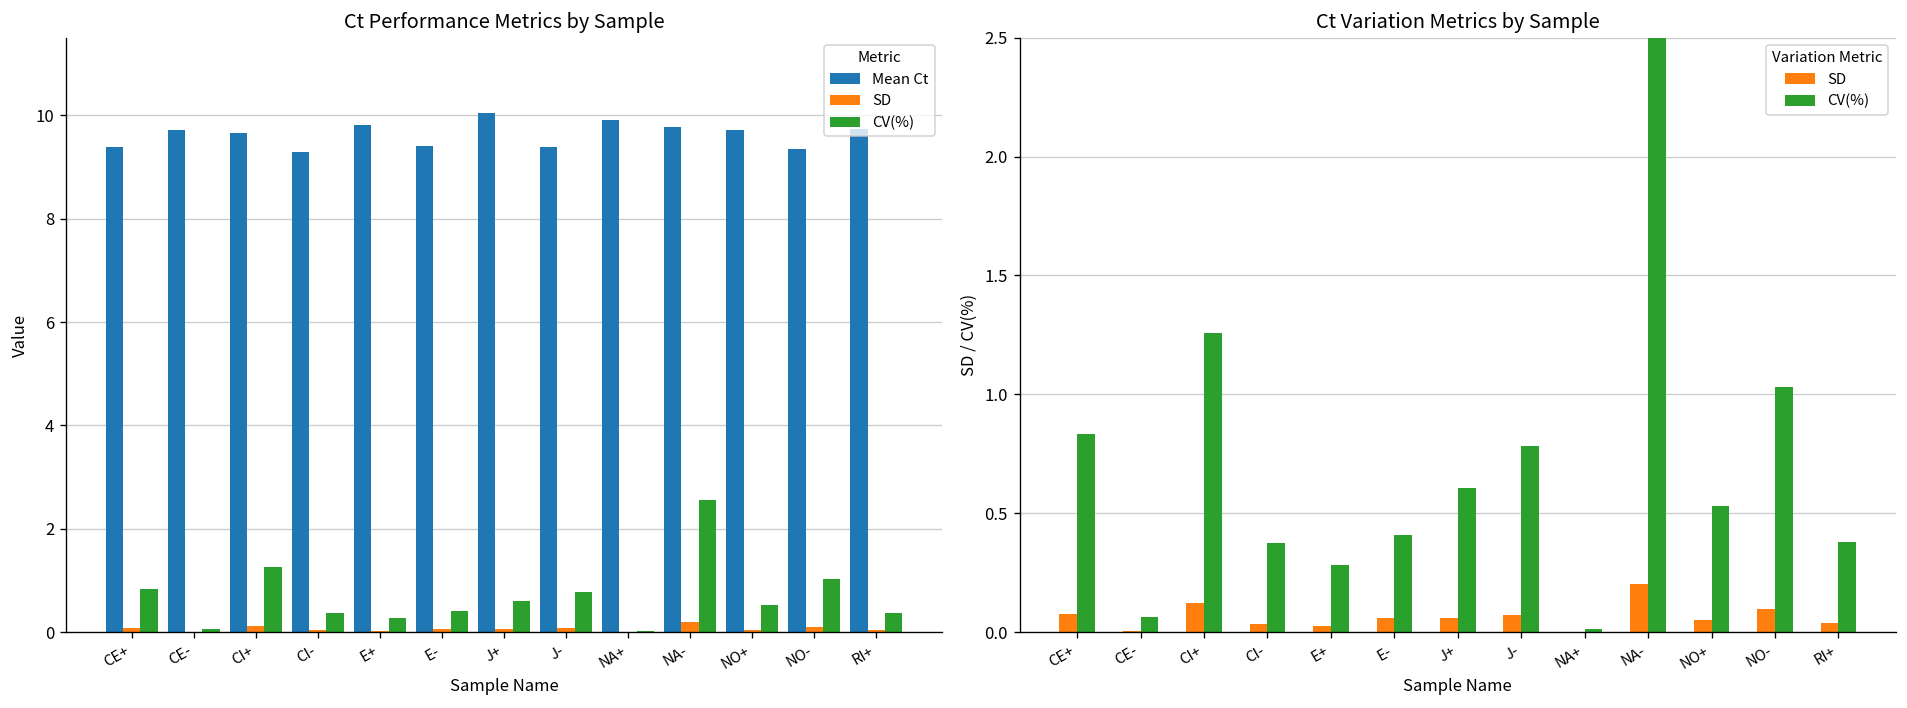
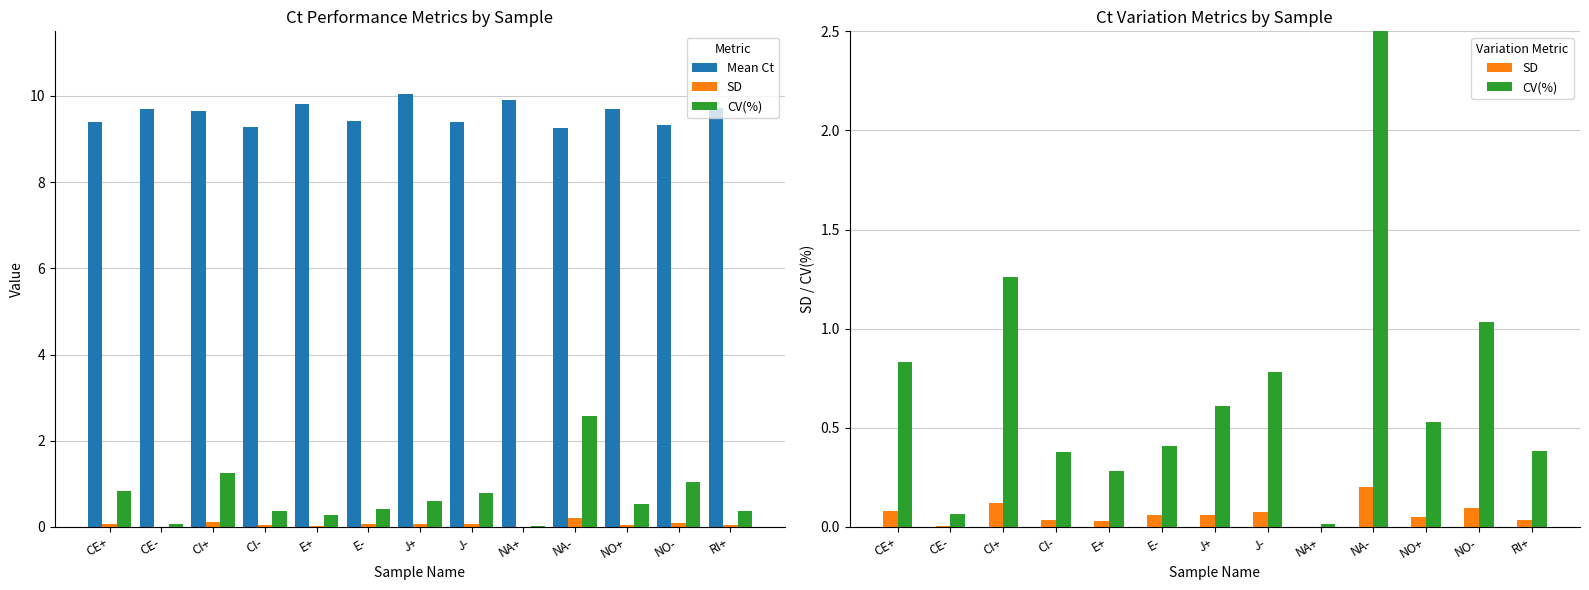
Ct Performance Metrics by Sample, Mean Ct, NA-: 9.8 -> 9.3
